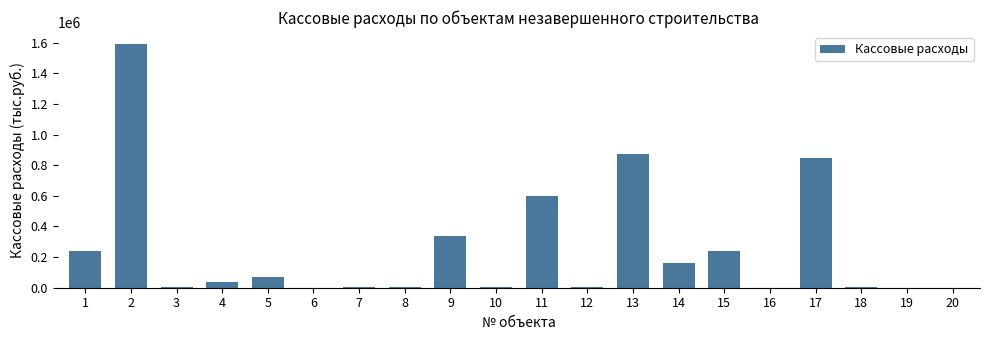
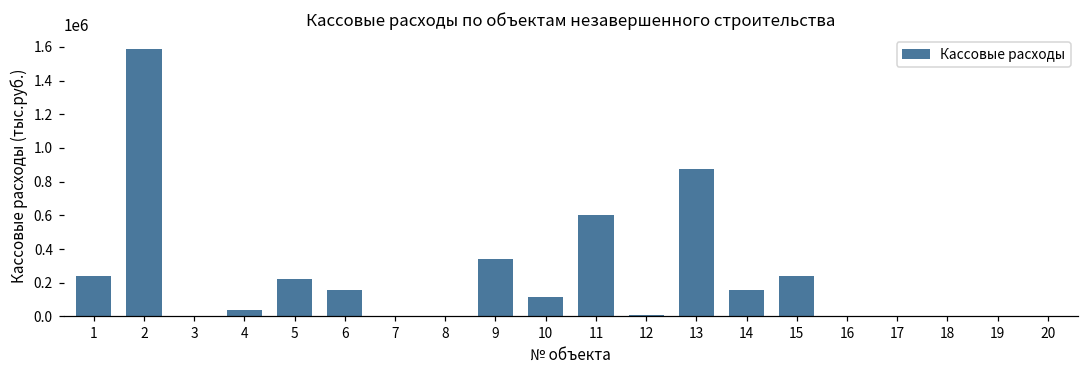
5: 70000 -> 220000
6: 0 -> 160000
10: 0 -> 120000
17: 850000 -> 0
